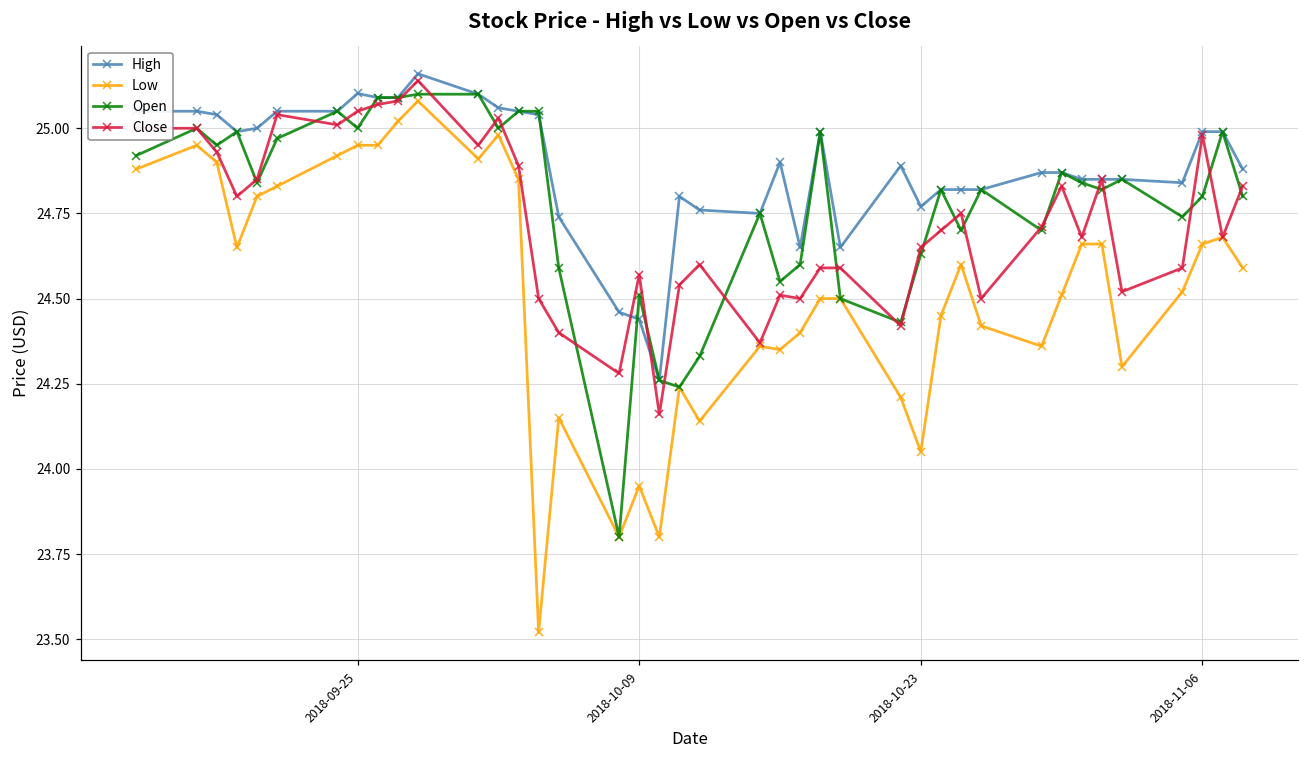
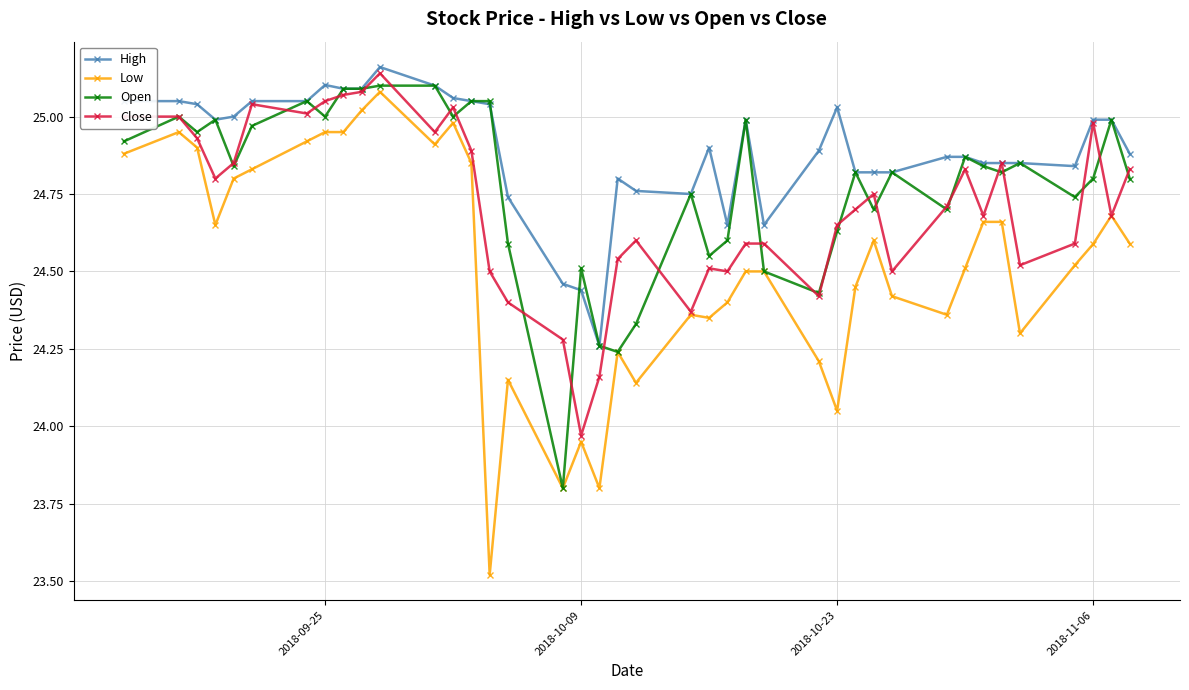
Close, 2018-10-09: 24.57 -> 23.97
High, 2018-10-23: 24.77 -> 25.03
Low, 2018-11-06: 24.66 -> 24.59
